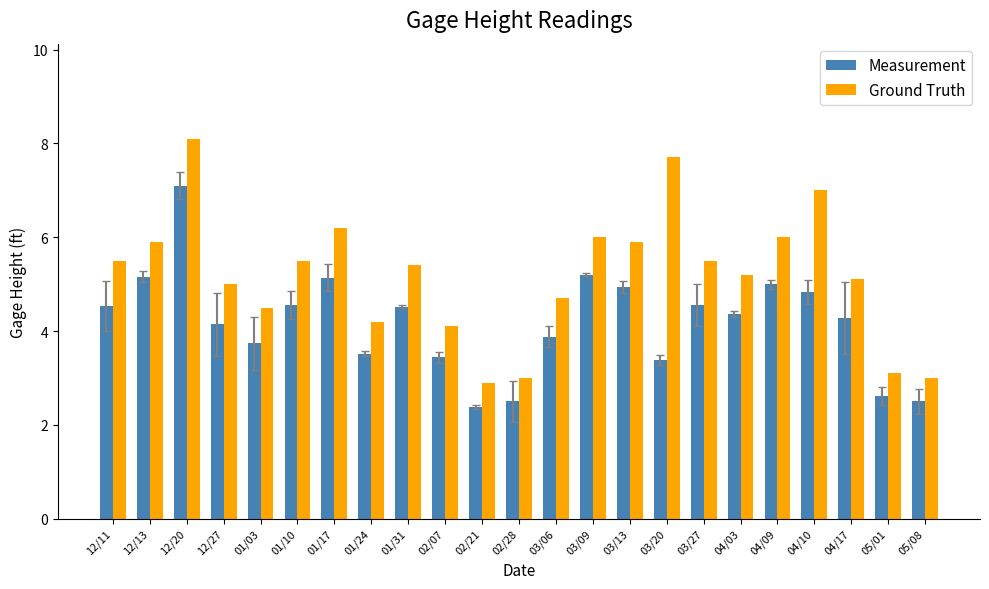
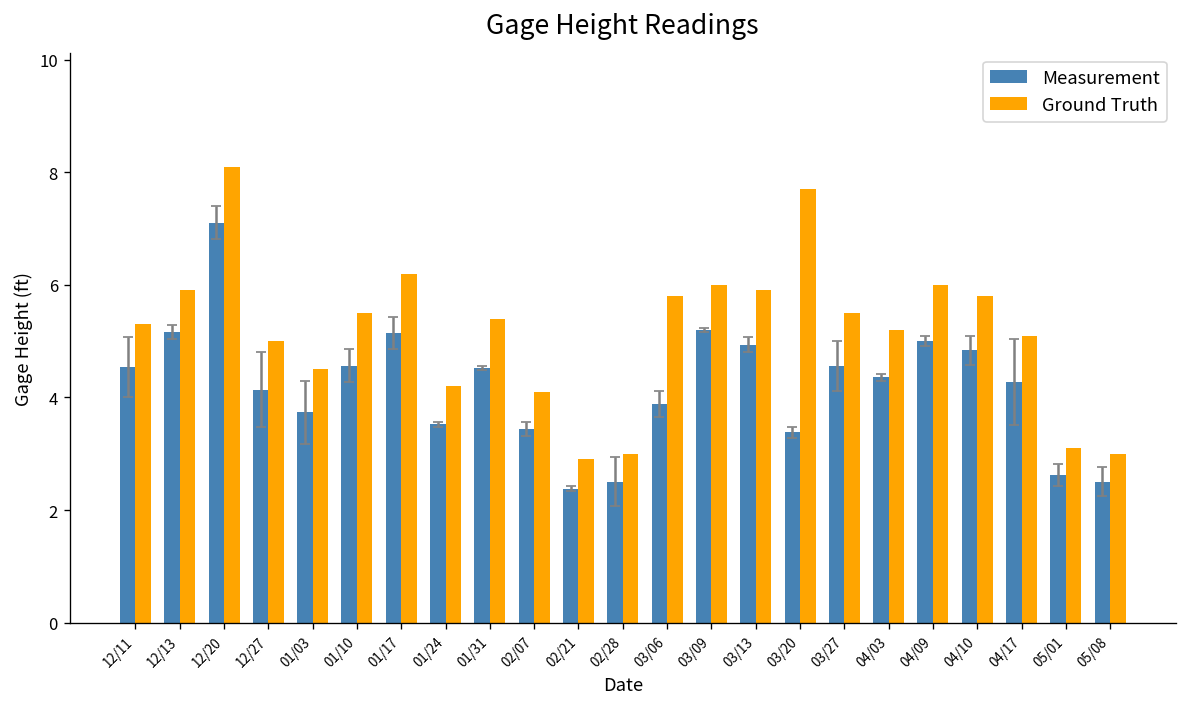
Ground Truth, 12/11: 5.5 -> 5.3
Ground Truth, 03/06: 4.7 -> 5.8
Ground Truth, 04/10: 7.0 -> 5.8
